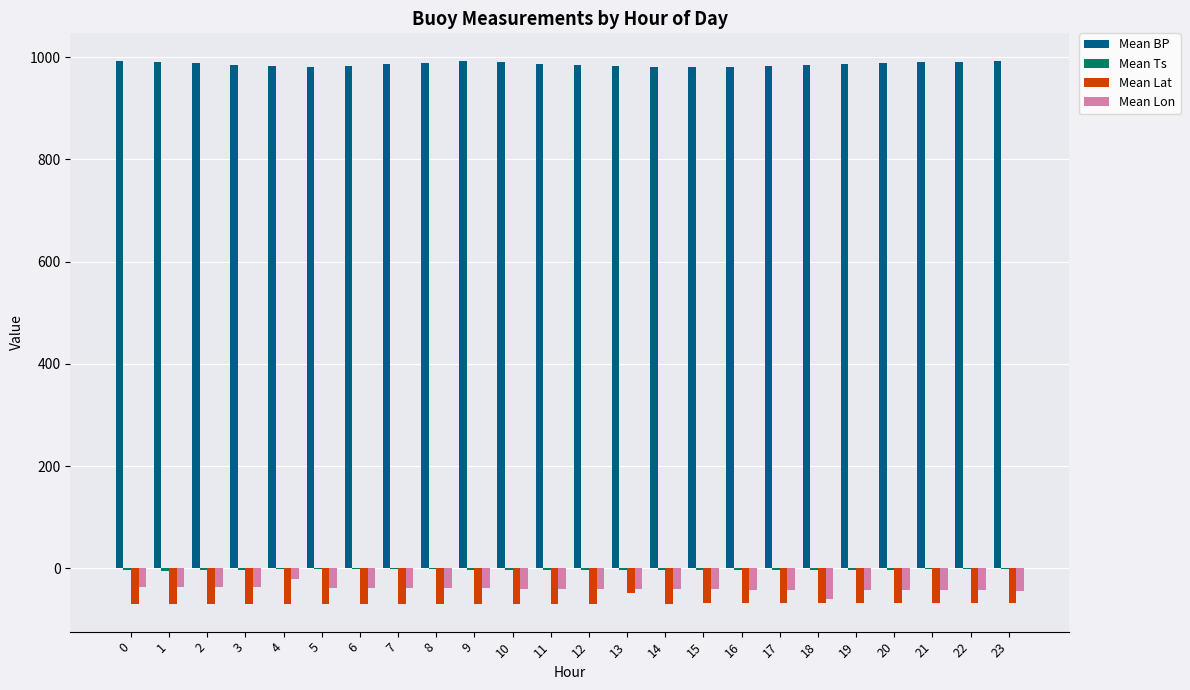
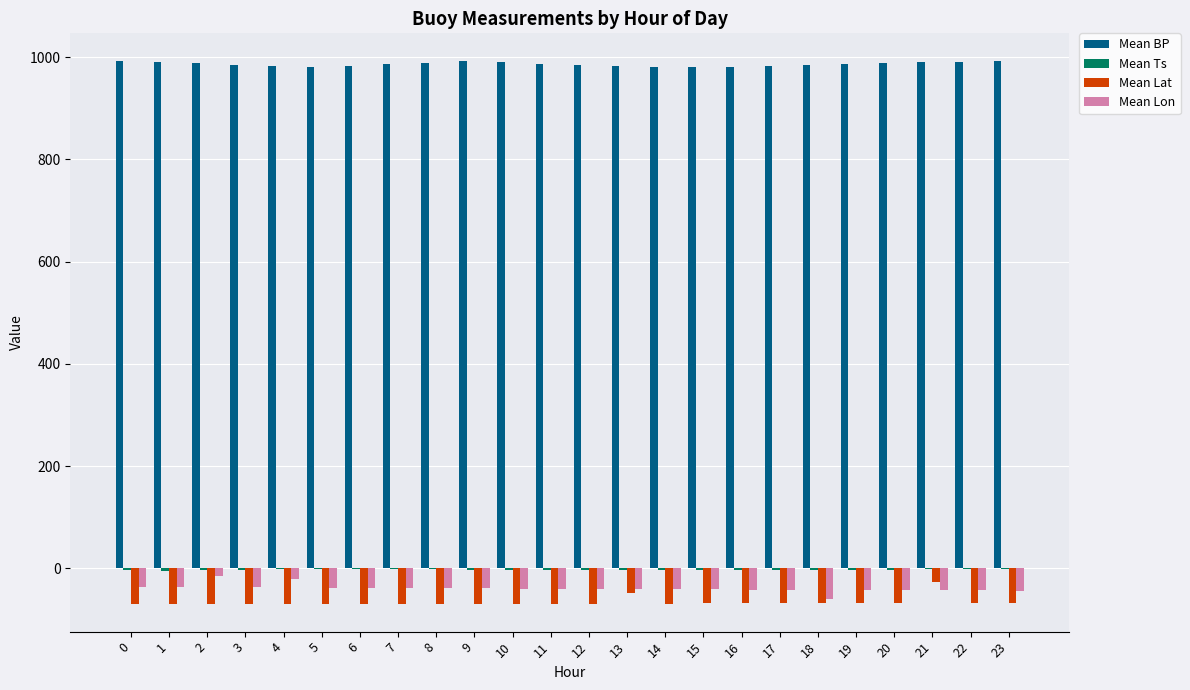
Mean Lon, 2: -40 -> -20
Mean Lat, 21: -70 -> -30
